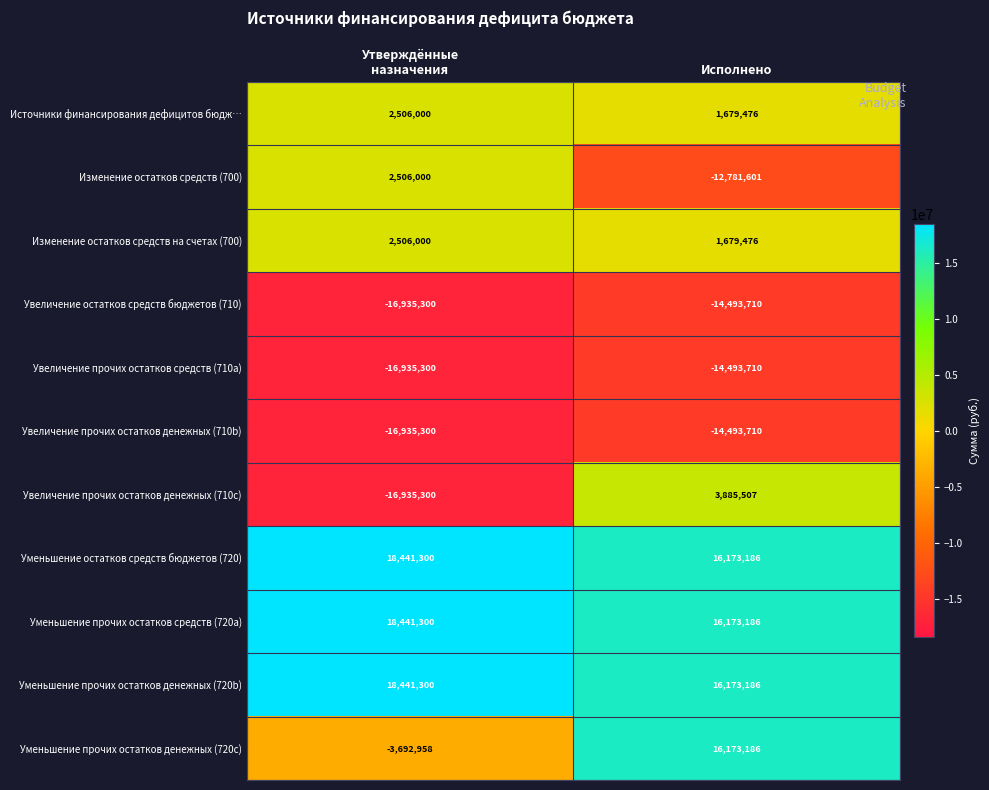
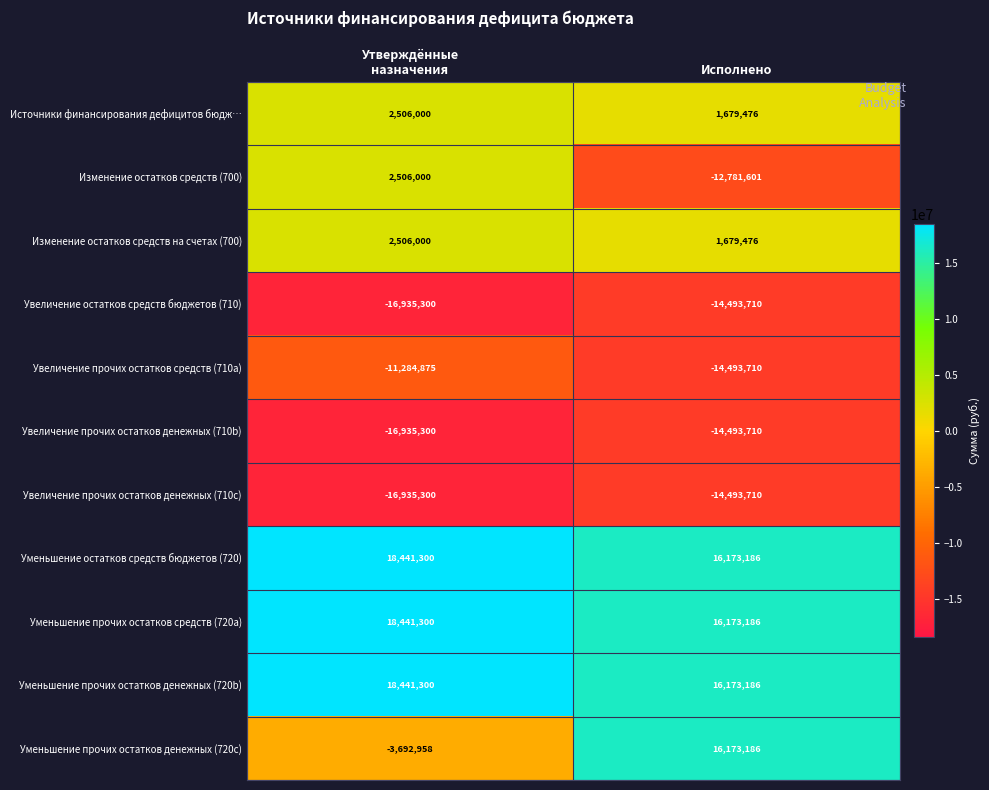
Увеличение прочих остатков средств (710a), Утверждённые назначения: -16,935,300 -> -11,284,875
Увеличение прочих остатков денежных (710c), Исполнено: 3,885,507 -> -14,493,710
